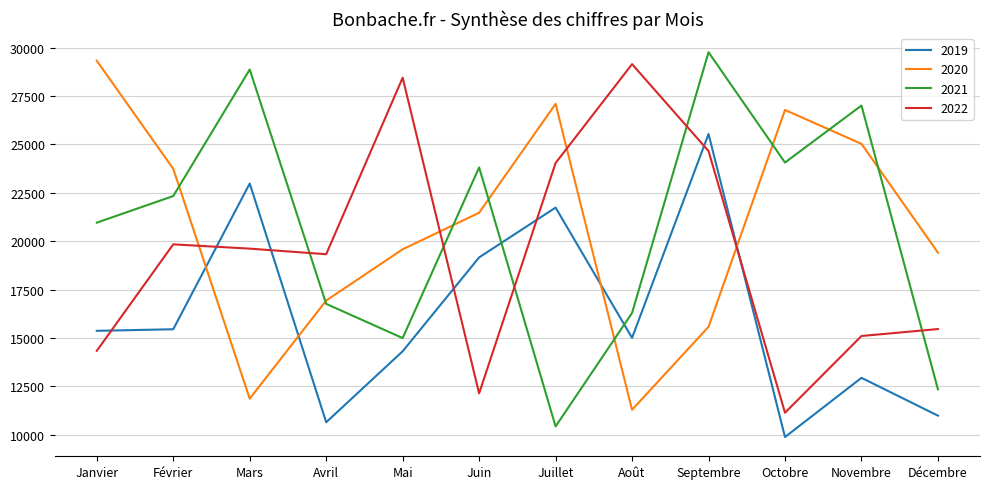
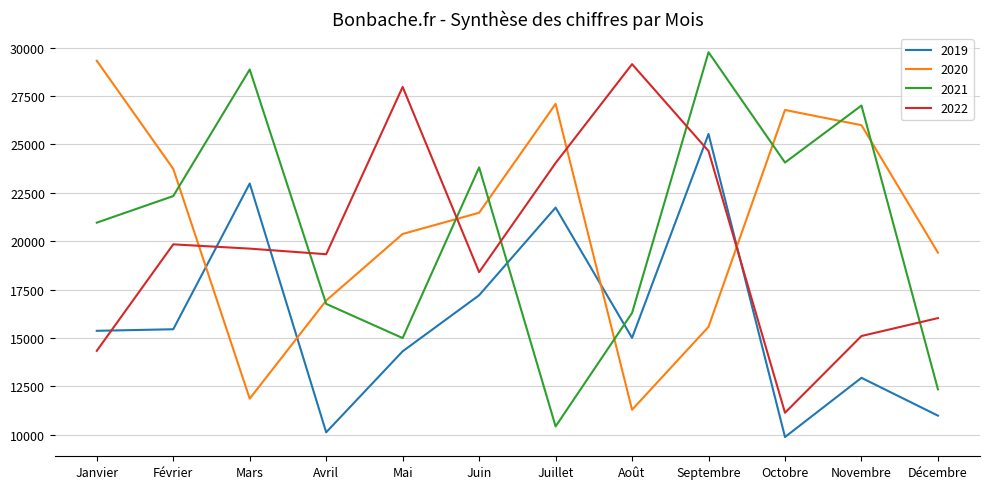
2019, Avril: 10600 -> 10100
2020, Mai: 19600 -> 20400
2022, Mai: 28400 -> 28000
2019, Juin: 19200 -> 17200
2022, Juin: 12100 -> 18400
2020, Novembre: 25000 -> 26000
2022, Décembre: 15500 -> 16000
